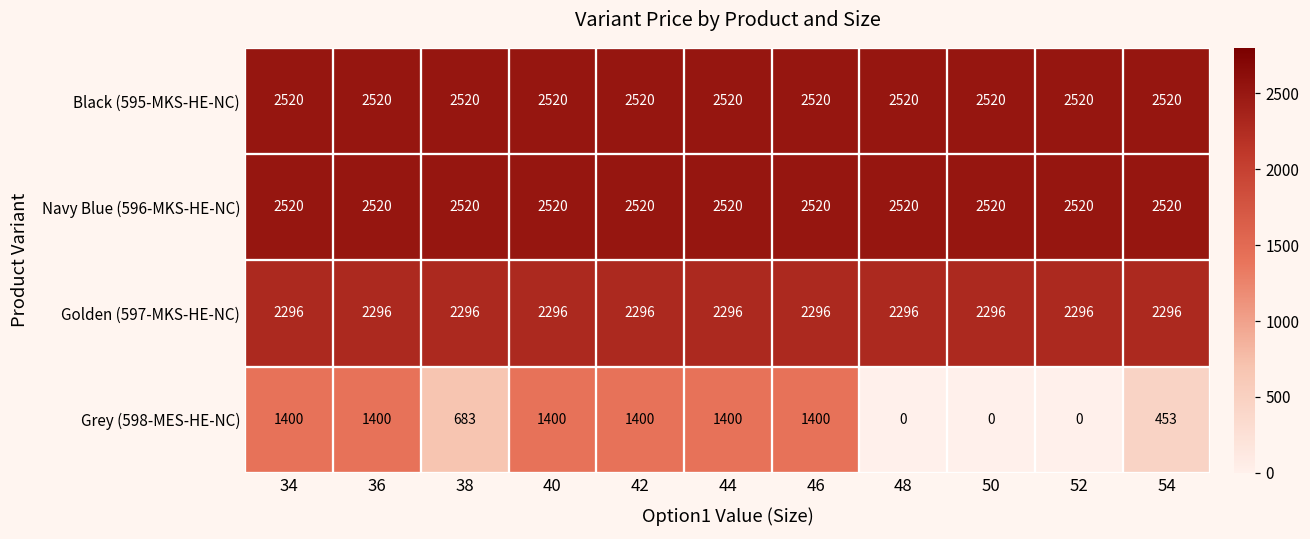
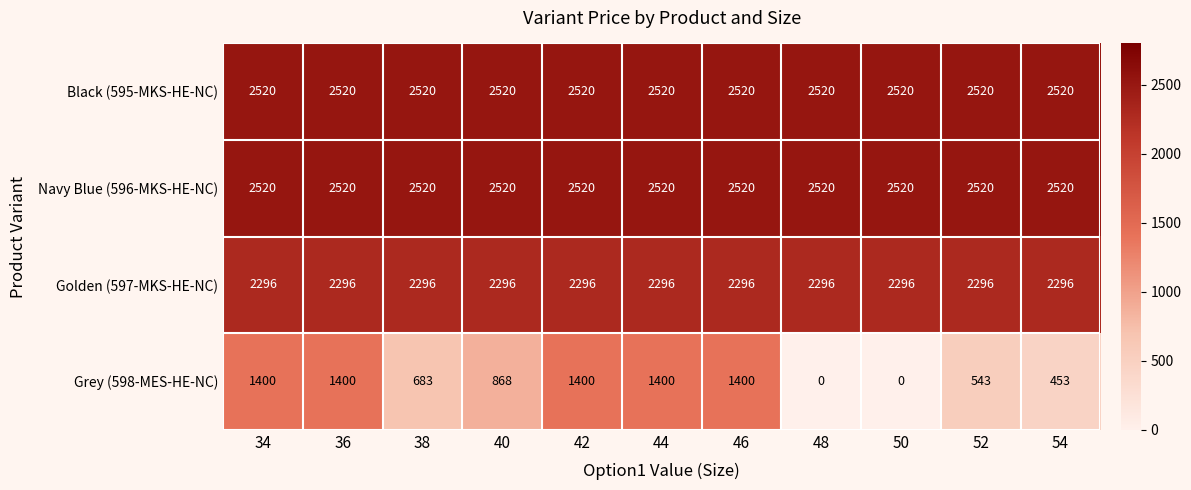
Grey (598-MES-HE-NC), 40: 1400 -> 868
Grey (598-MES-HE-NC), 52: 0 -> 543
